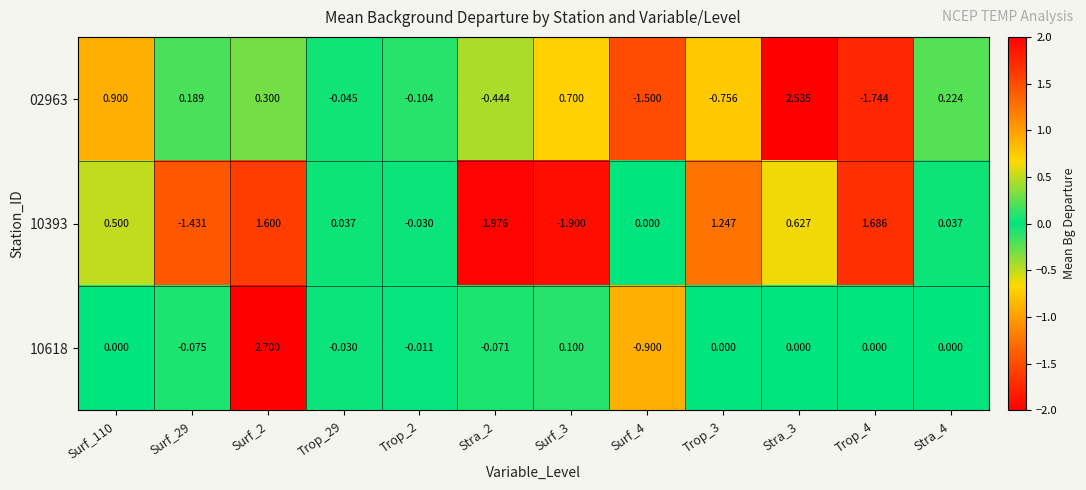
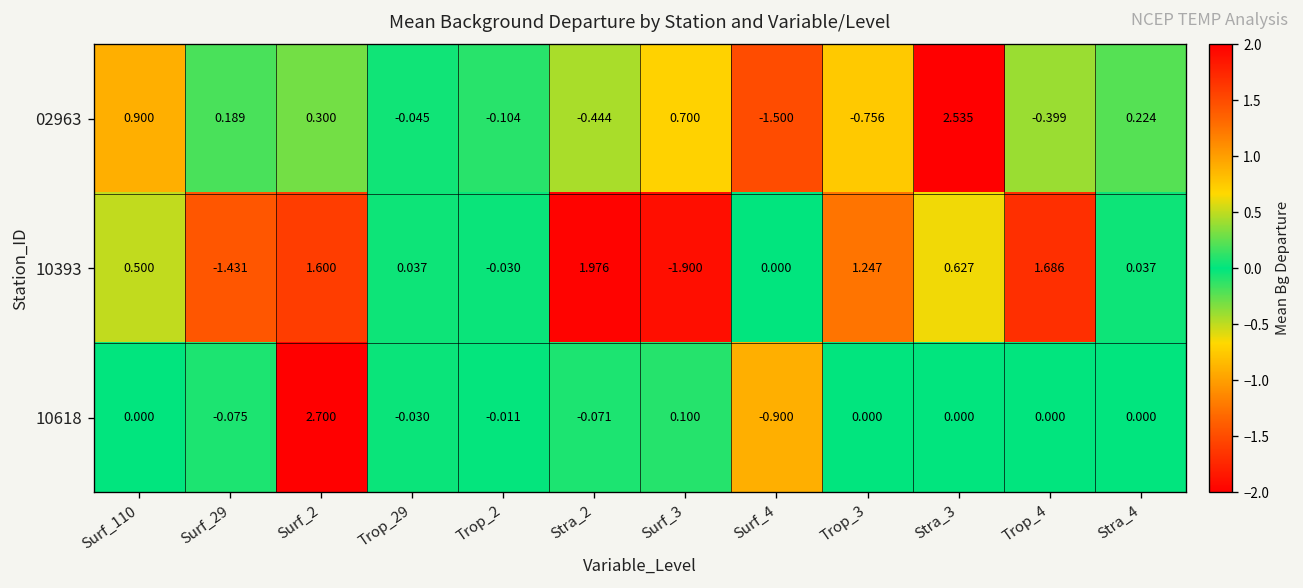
02963, Trop_4: -1.744 -> -0.399
